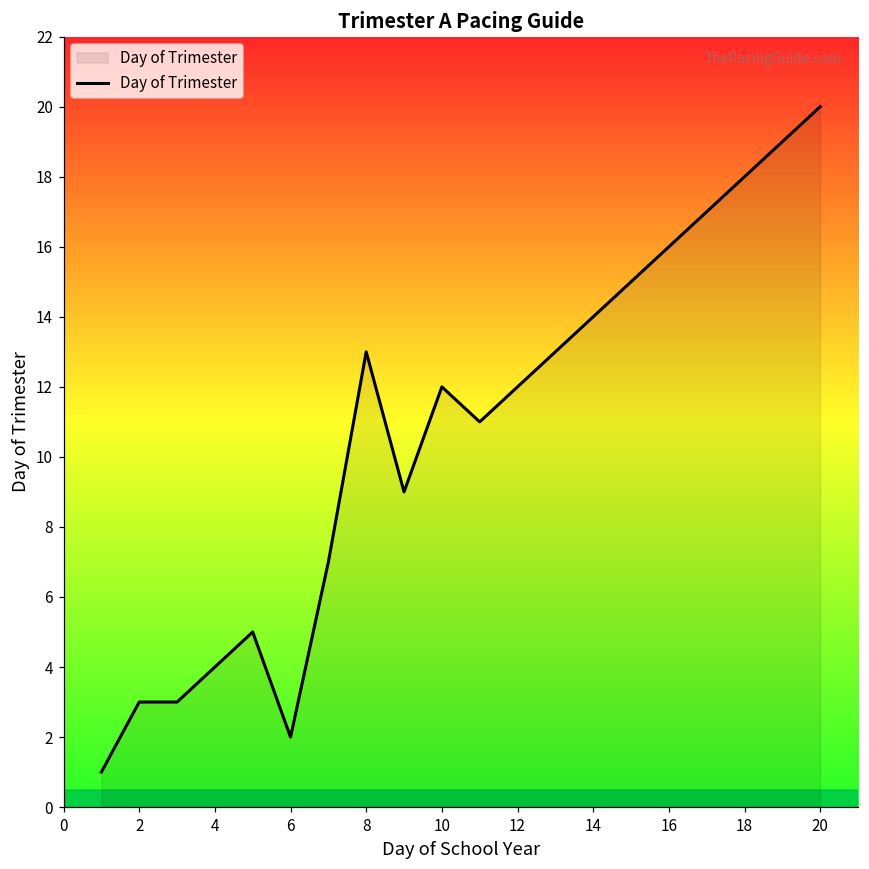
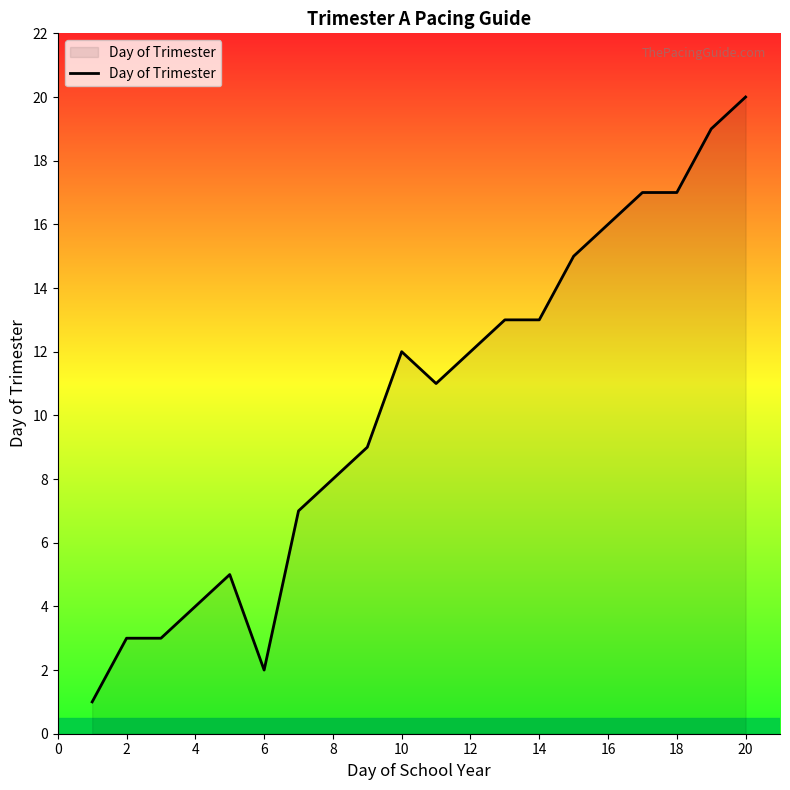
8: 13 -> 8
14: 14 -> 13
18: 18 -> 17
